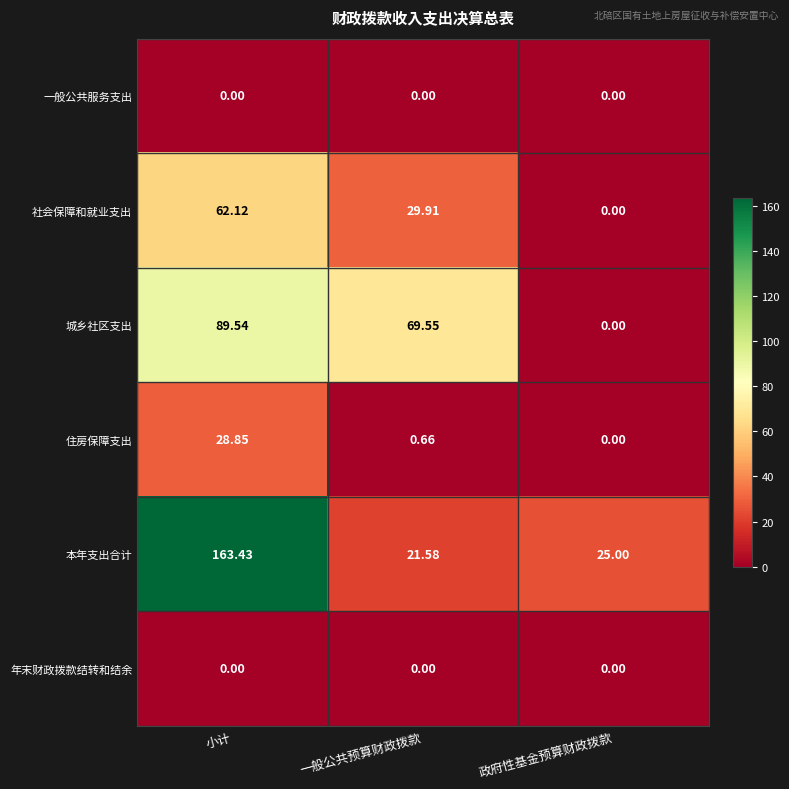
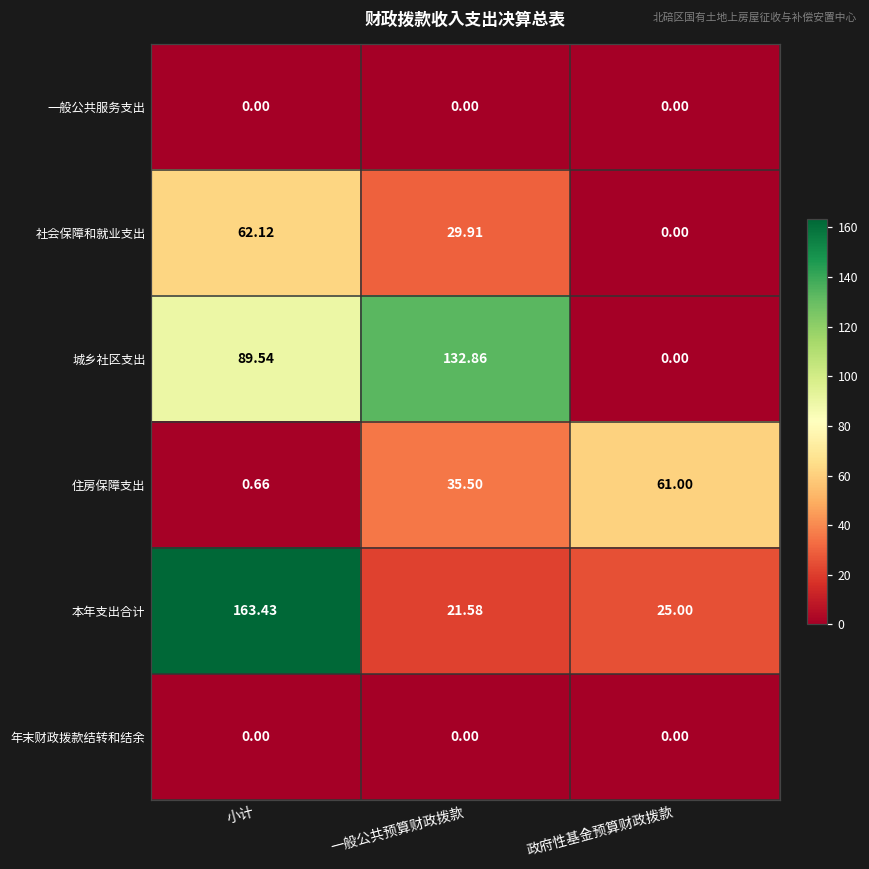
城乡社区支出, 一般公共预算财政拨款: 69.55 -> 132.86
住房保障支出, 小计: 28.85 -> 0.66
住房保障支出, 一般公共预算财政拨款: 0.66 -> 35.50
住房保障支出, 政府性基金预算财政拨款: 0.00 -> 61.00
